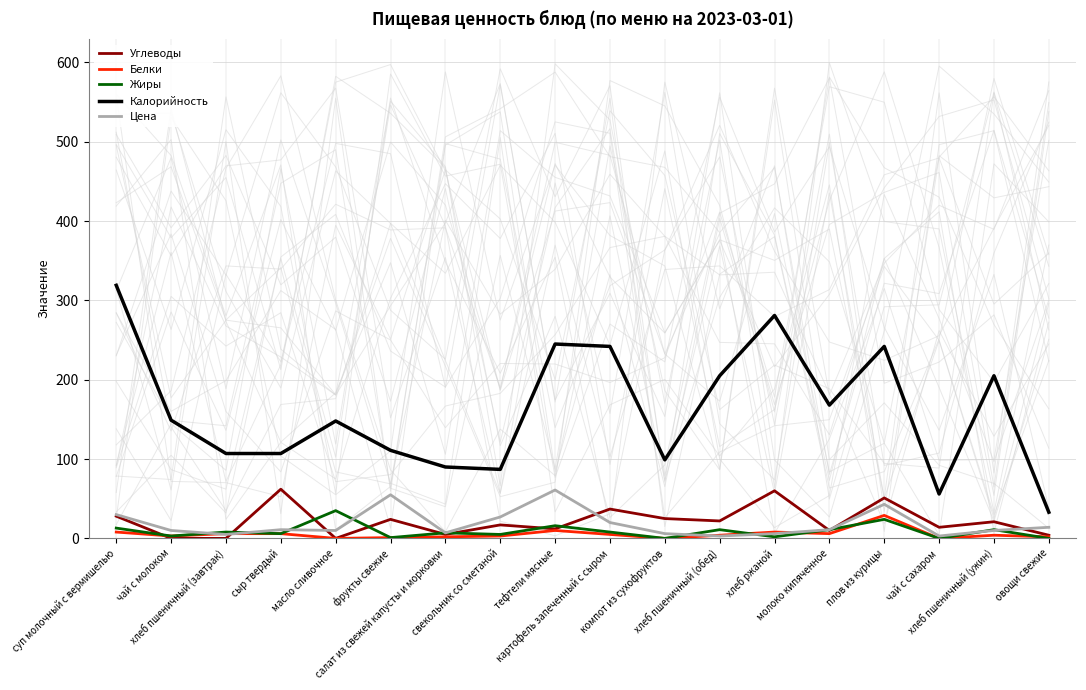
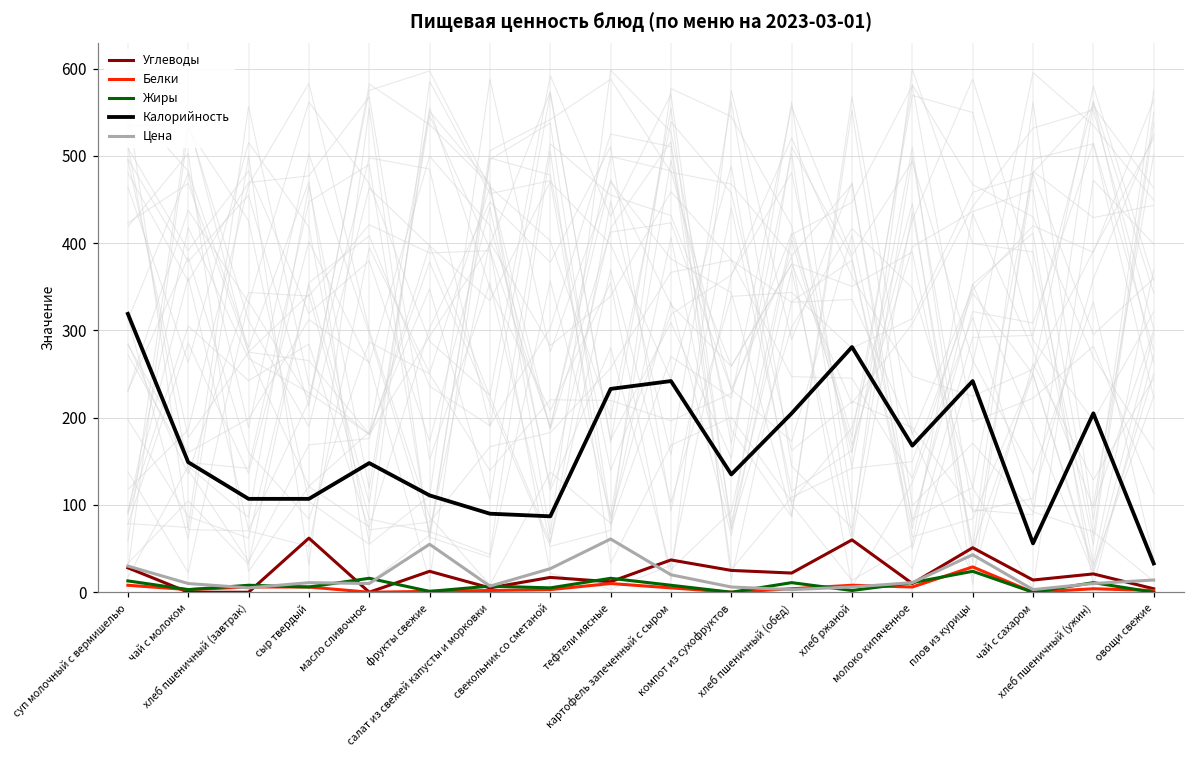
Жиры, масло сливочное: 40 -> 20
Калорийность, тефтели мясные: 250 -> 230
Калорийность, компот из сухофруктов: 100 -> 140
